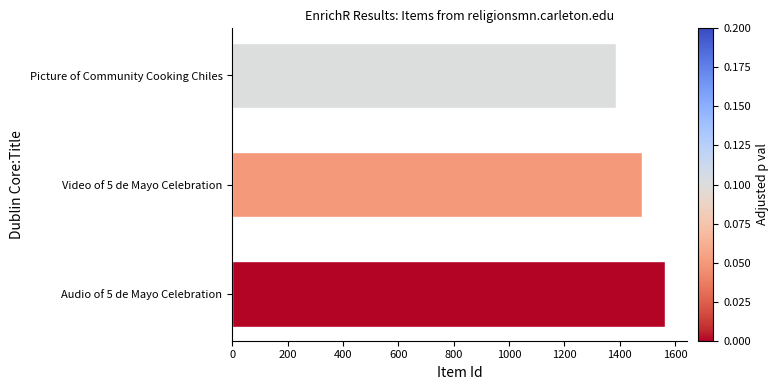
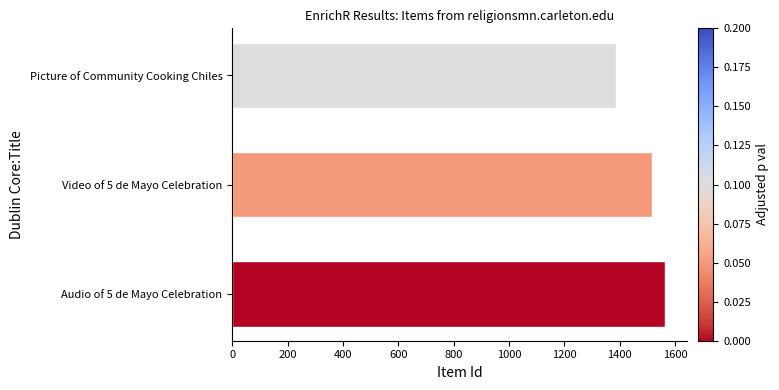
Video of 5 de Mayo Celebration: 1480 -> 1520
